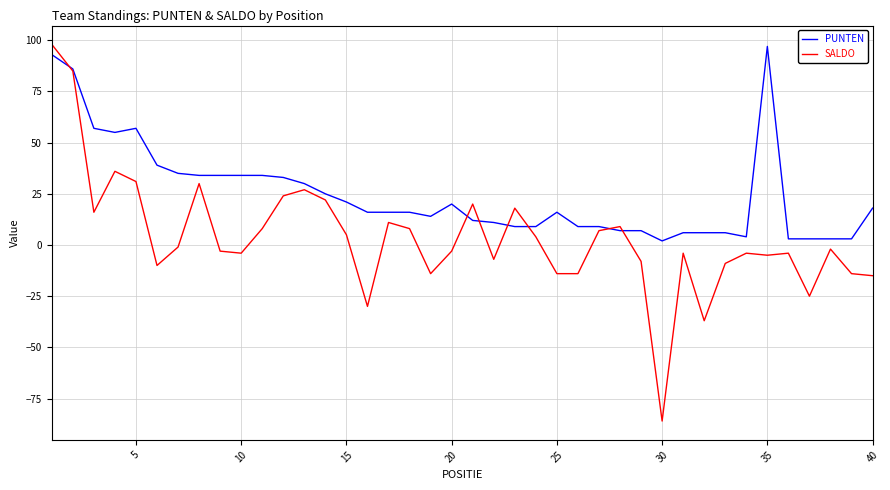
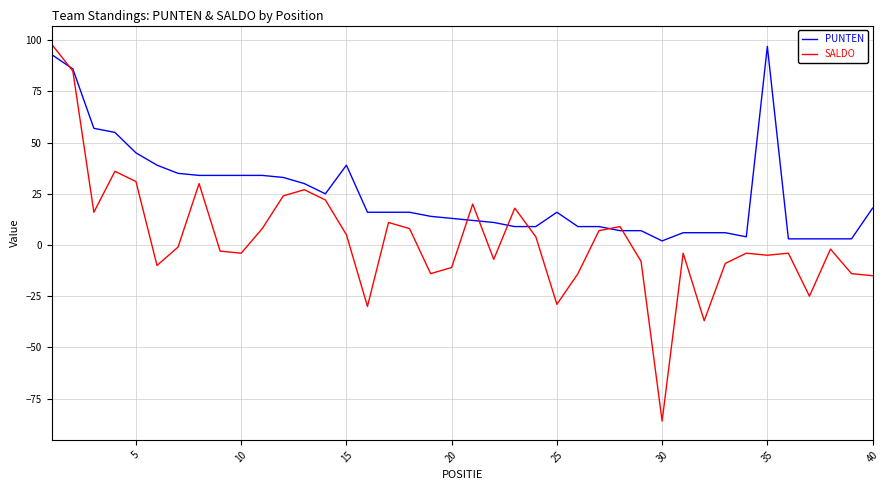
PUNTEN, 5: 57 -> 45
PUNTEN, 15: 21 -> 39
PUNTEN, 20: 20 -> 13
SALDO, 20: -3 -> -11
SALDO, 25: -14 -> -29
